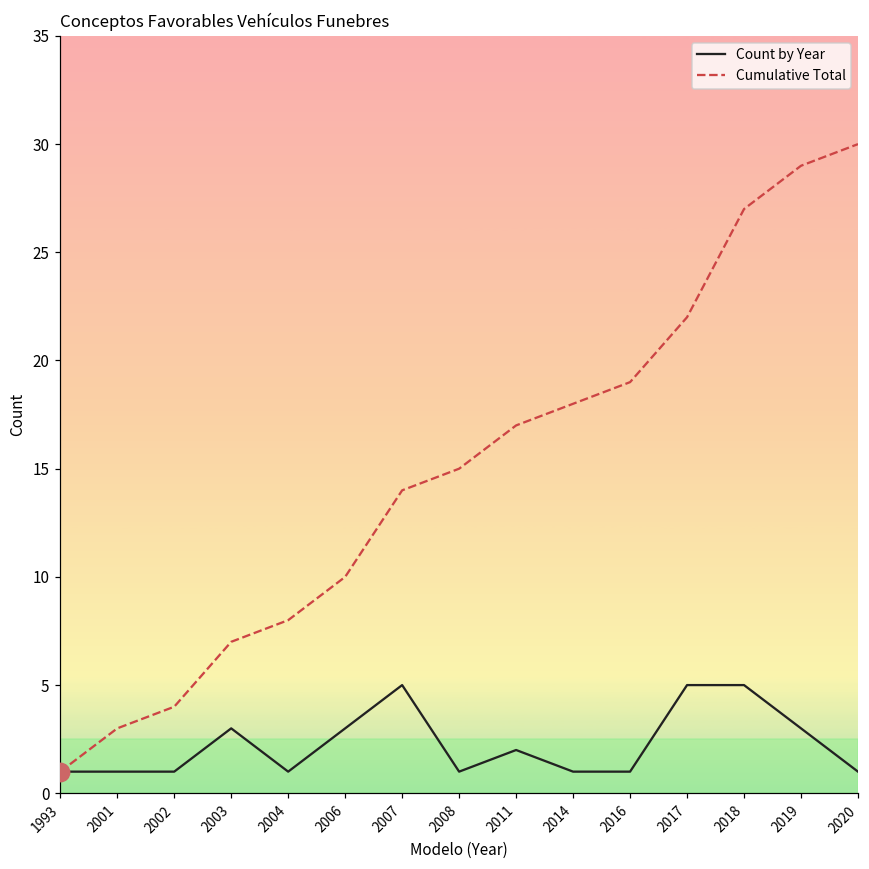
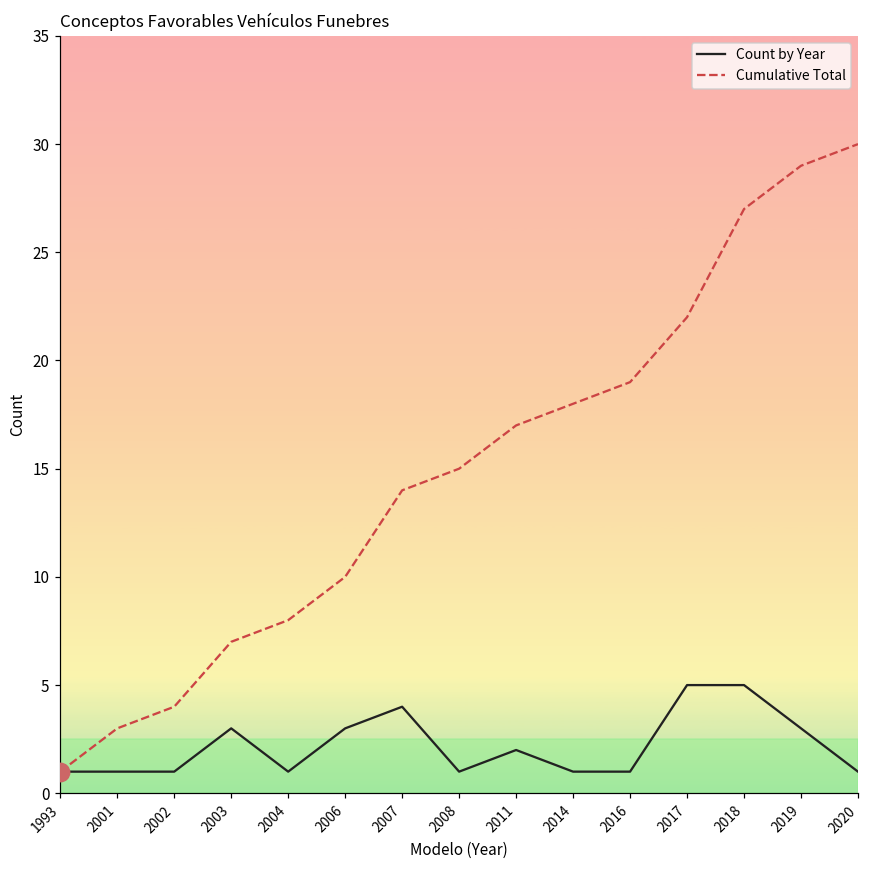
Count by Year, 2007: 5 -> 4
